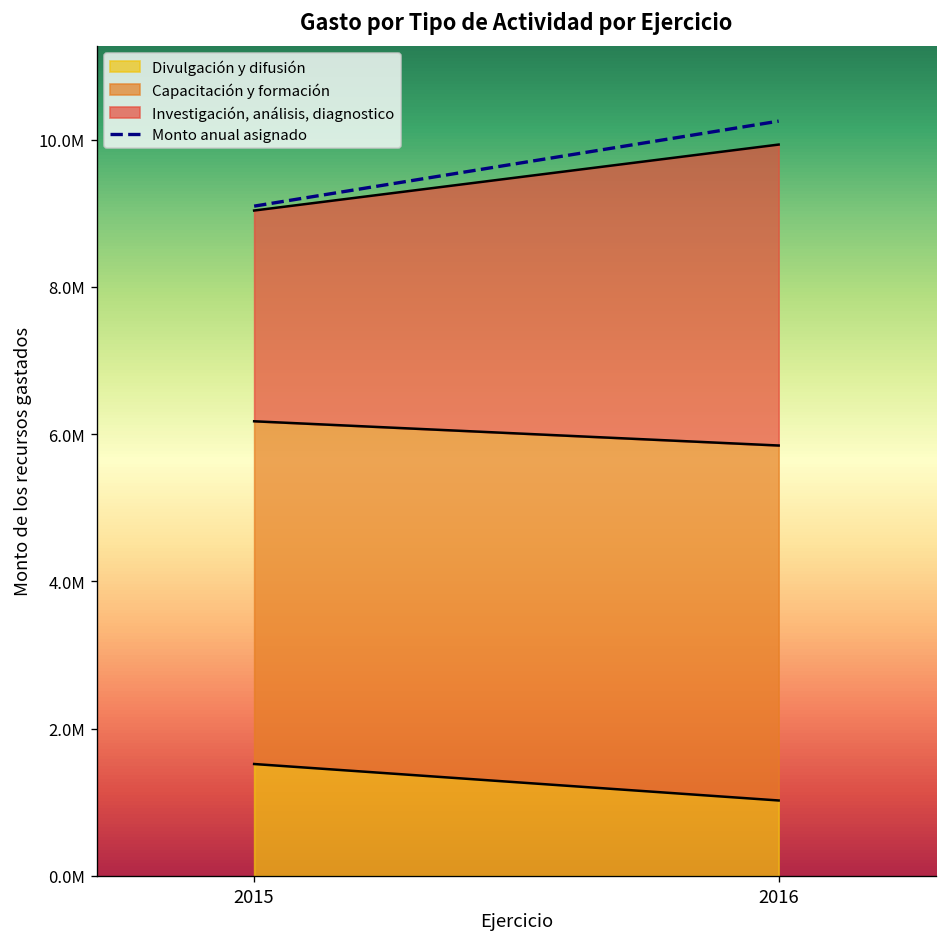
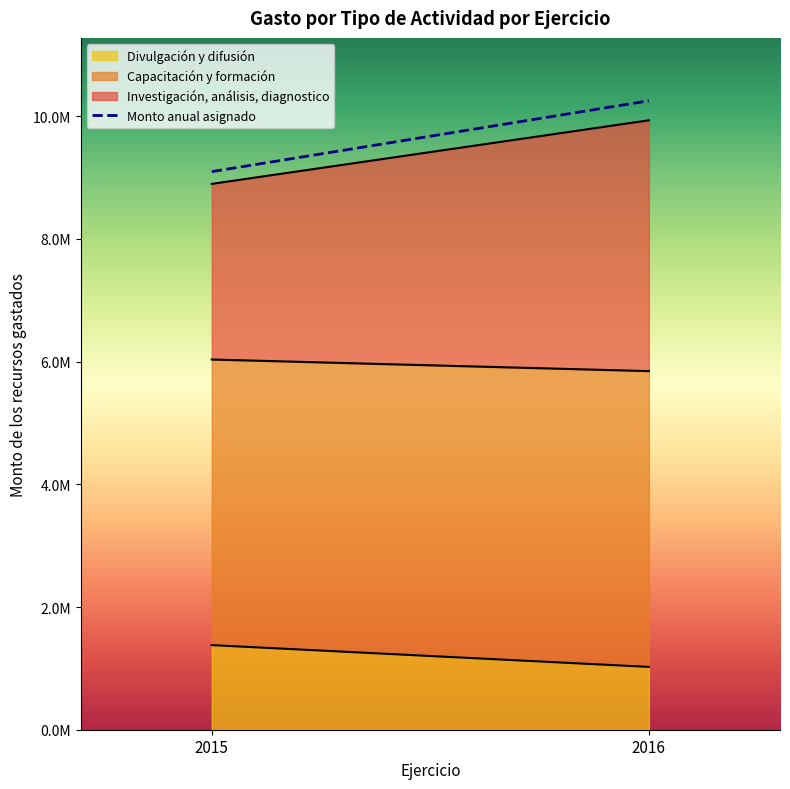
Divulgación y difusión, 2015: 1500000 -> 1400000
